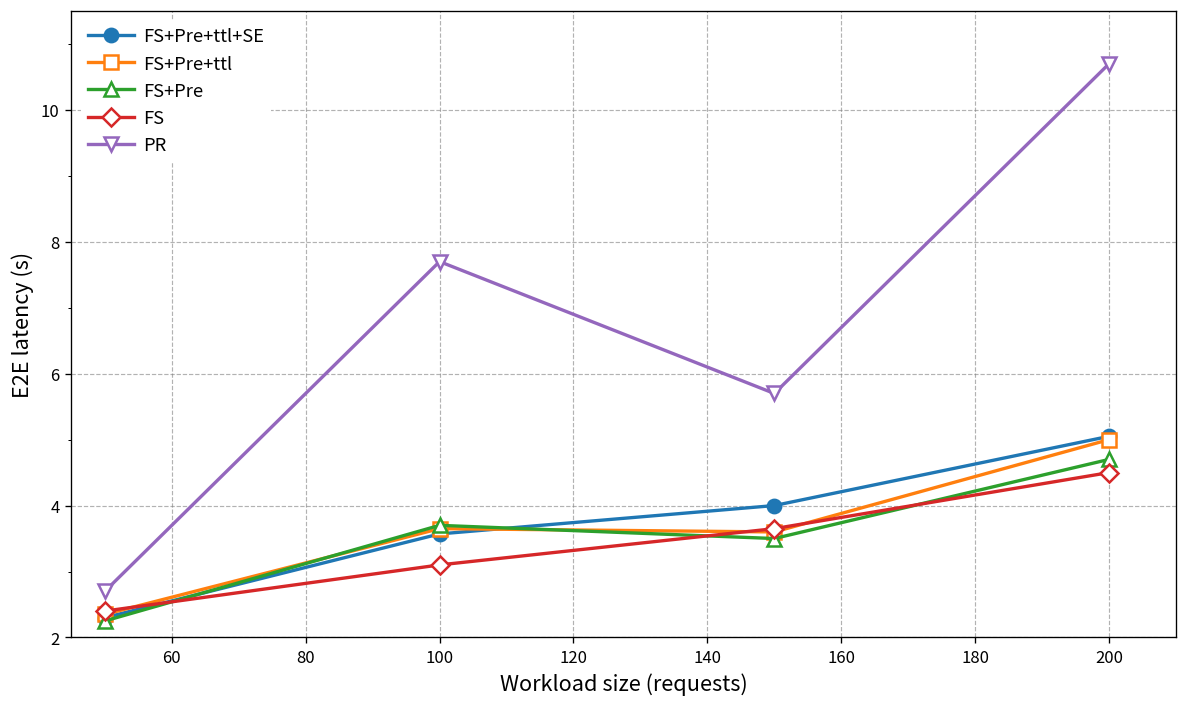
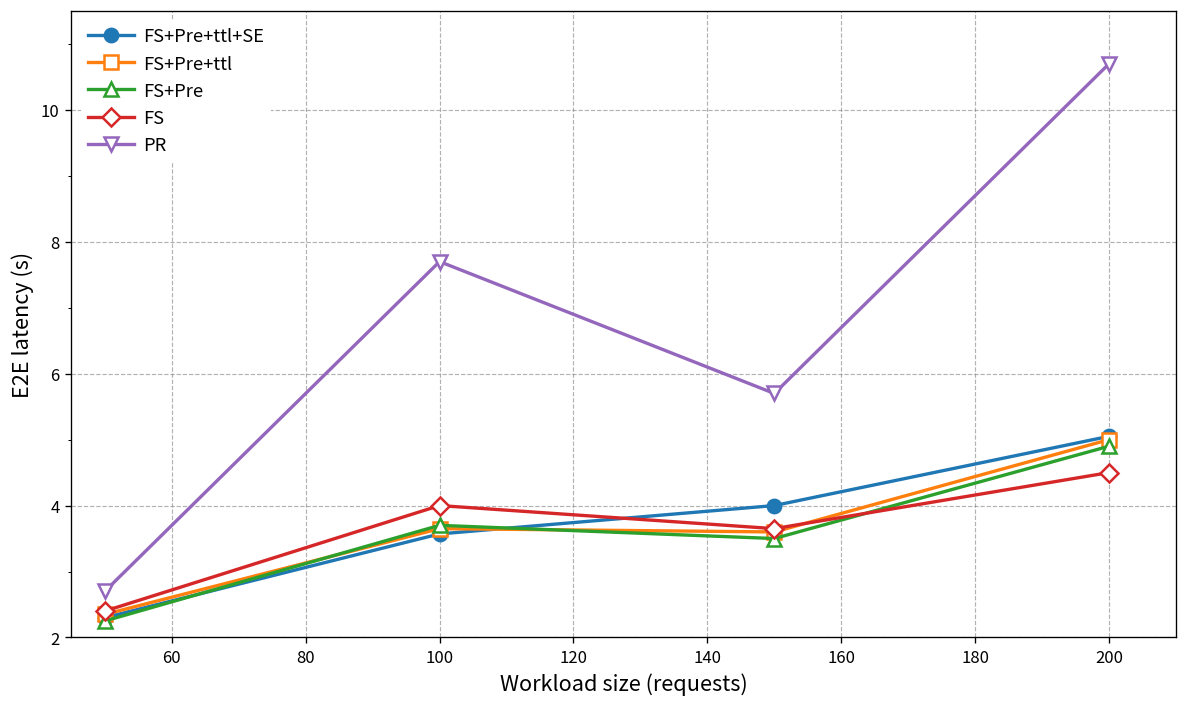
FS, 100: 3.1 -> 4.0
FS+Pre, 200: 4.7 -> 4.9
